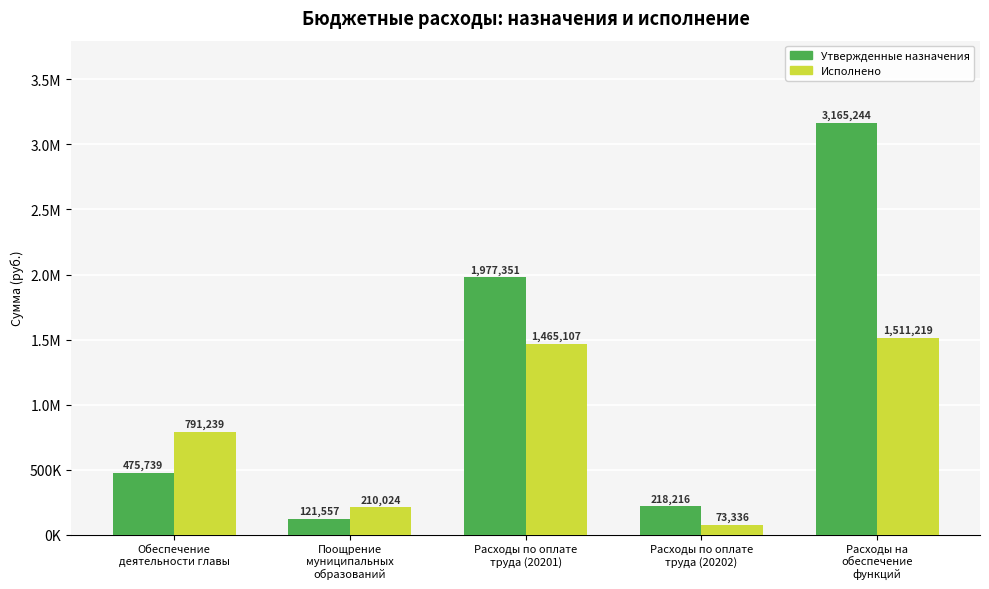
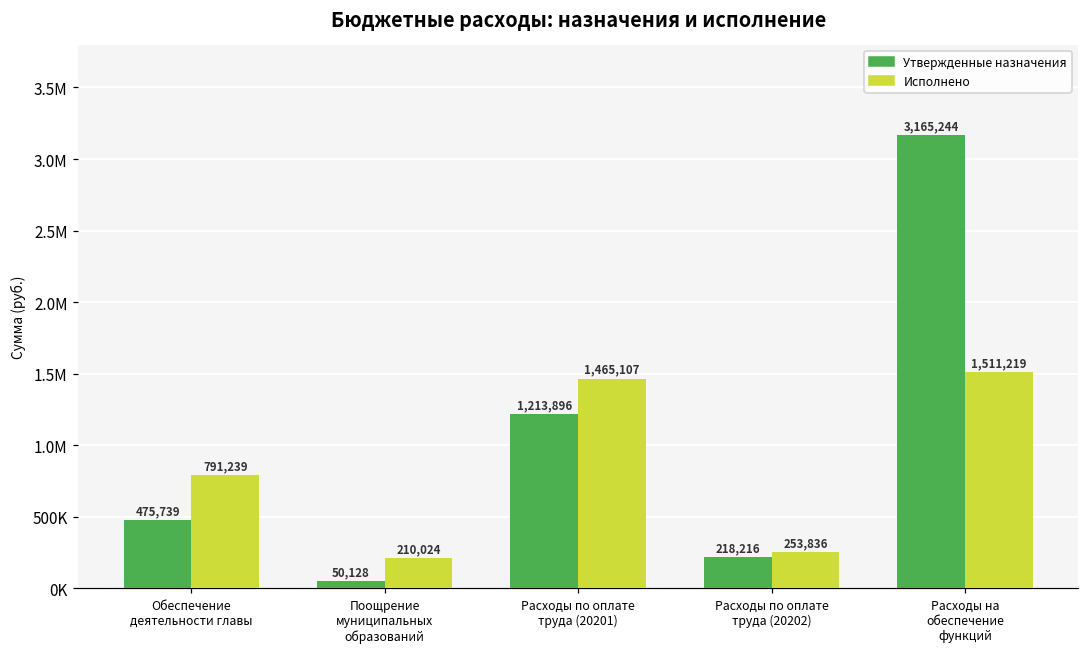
Утвержденные назначения, Поощрение муниципальных образований: 121,557 -> 50,128
Утвержденные назначения, Расходы по оплате труда (20201): 1,977,351 -> 1,213,896
Исполнено, Расходы по оплате труда (20202): 73,336 -> 253,836
